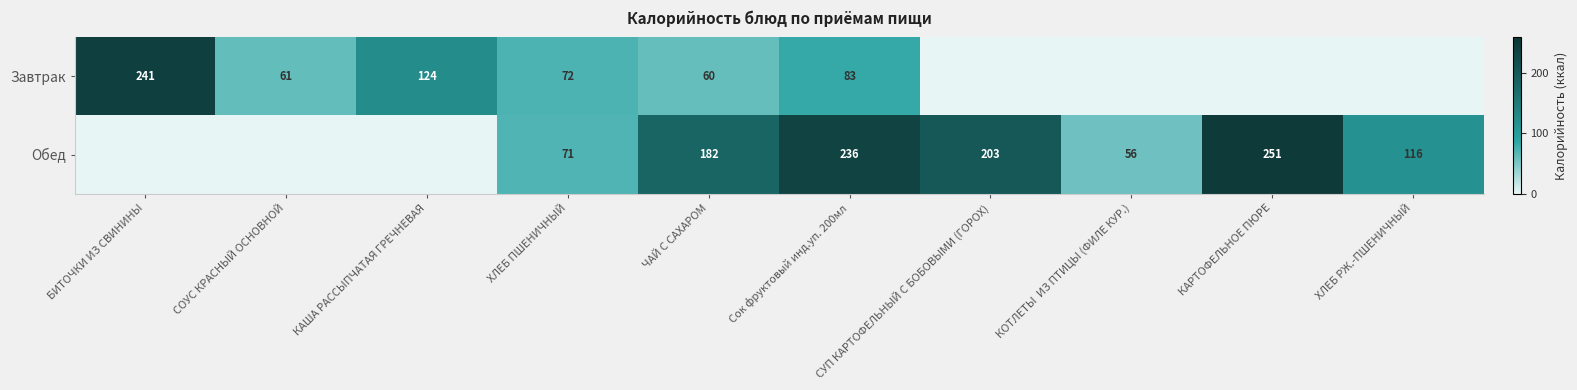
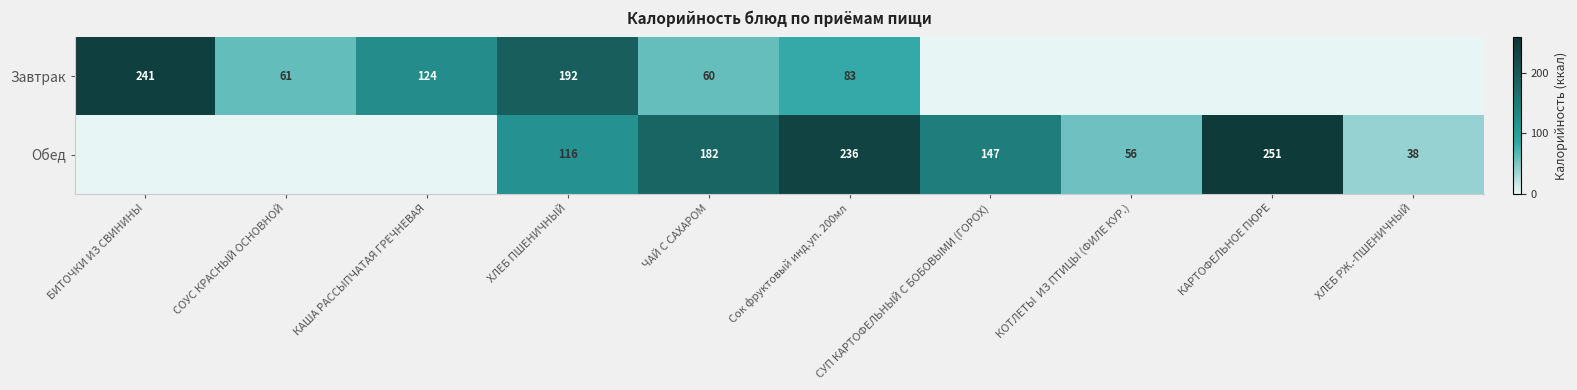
Завтрак, ХЛЕБ ПШЕНИЧНЫЙ: 72 -> 192
Обед, ХЛЕБ ПШЕНИЧНЫЙ: 71 -> 116
Обед, СУП КАРТОФЕЛЬНЫЙ С БОБОВЫМИ (ГОРОХ): 203 -> 147
Обед, ХЛЕБ РЖ.-ПШЕНИЧНЫЙ: 116 -> 38
